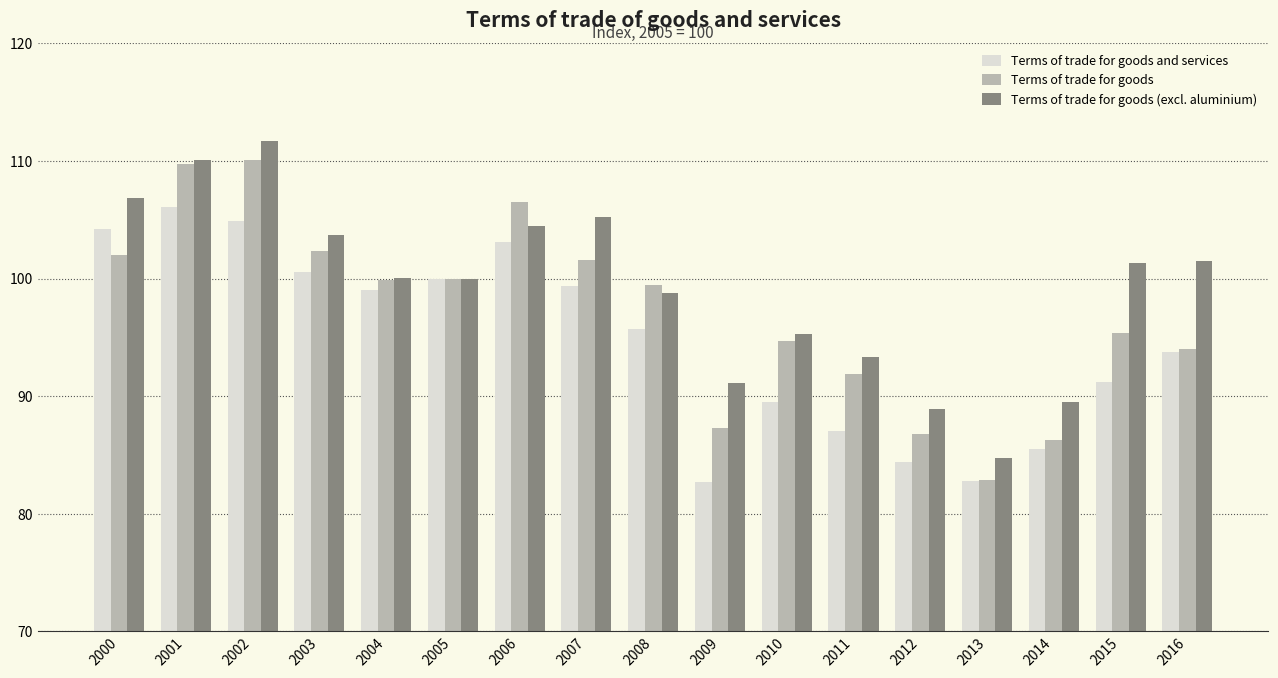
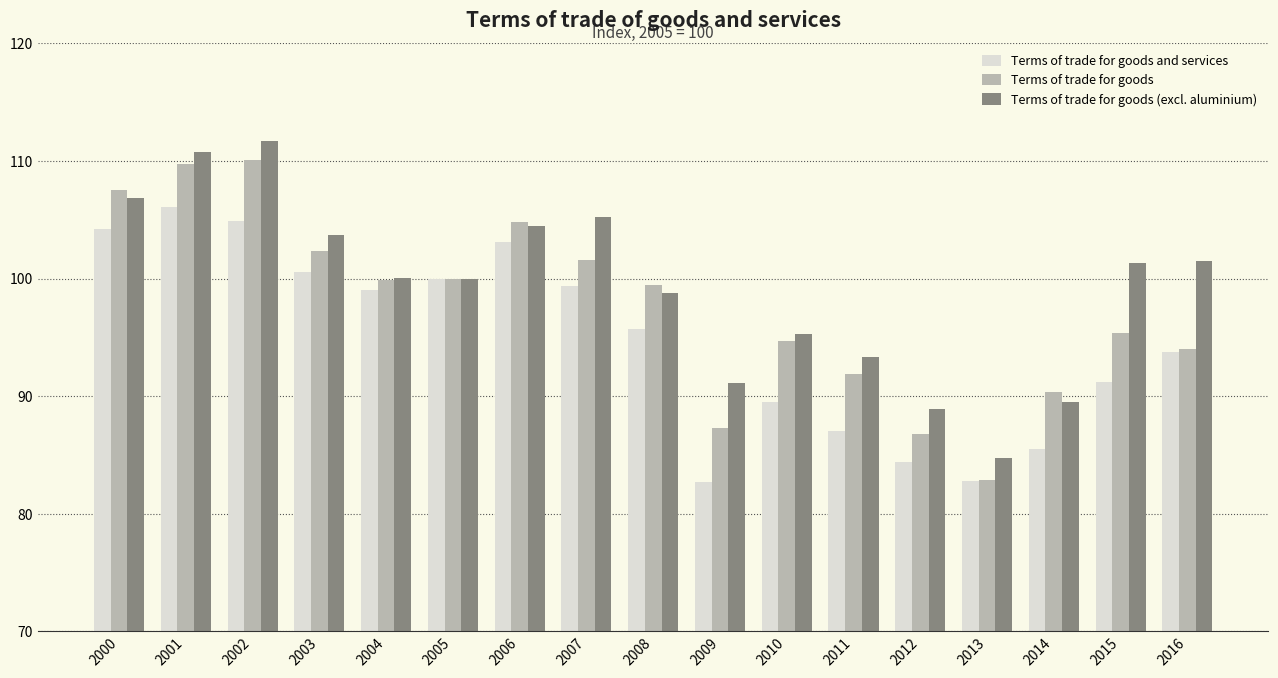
Terms of trade for goods, 2000: 102.0 -> 107.5
Terms of trade for goods (excl. aluminium), 2001: 110.1 -> 110.7
Terms of trade for goods, 2006: 106.5 -> 104.8
Terms of trade for goods, 2014: 86.2 -> 90.4
